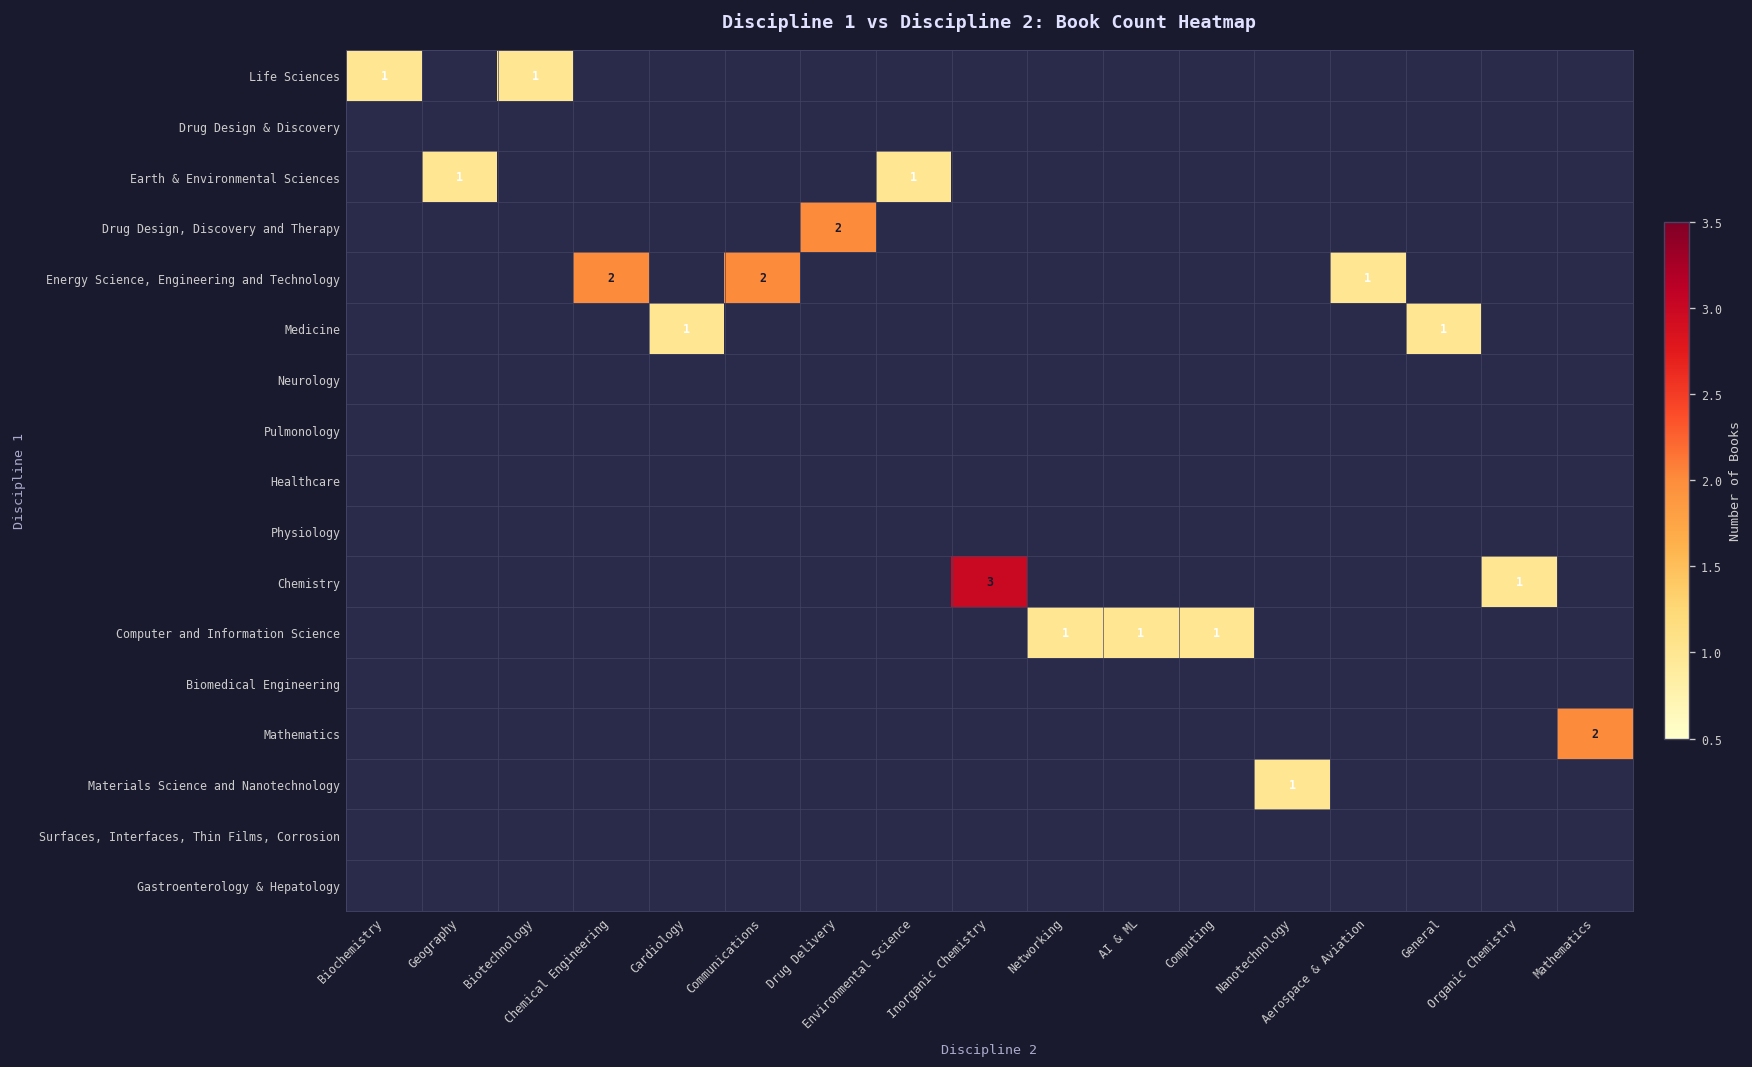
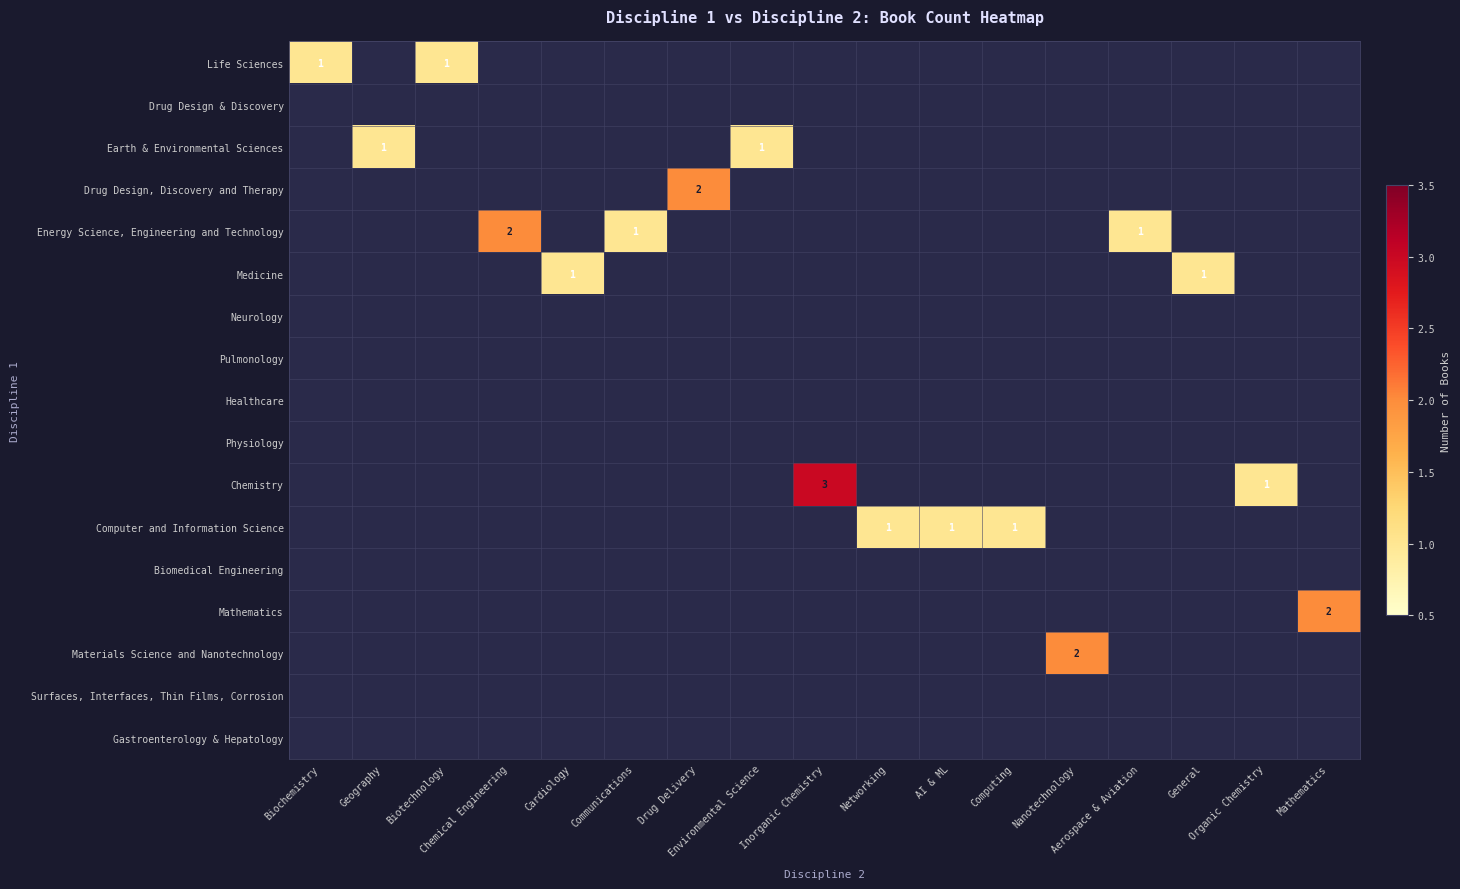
Energy Science, Engineering and Technology, Communications: 2 -> 1
Materials Science and Nanotechnology, Nanotechnology: 1 -> 2
